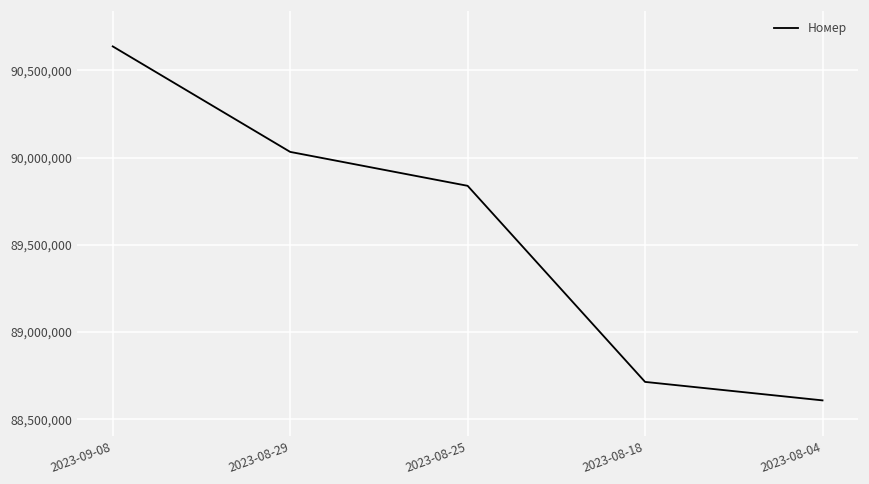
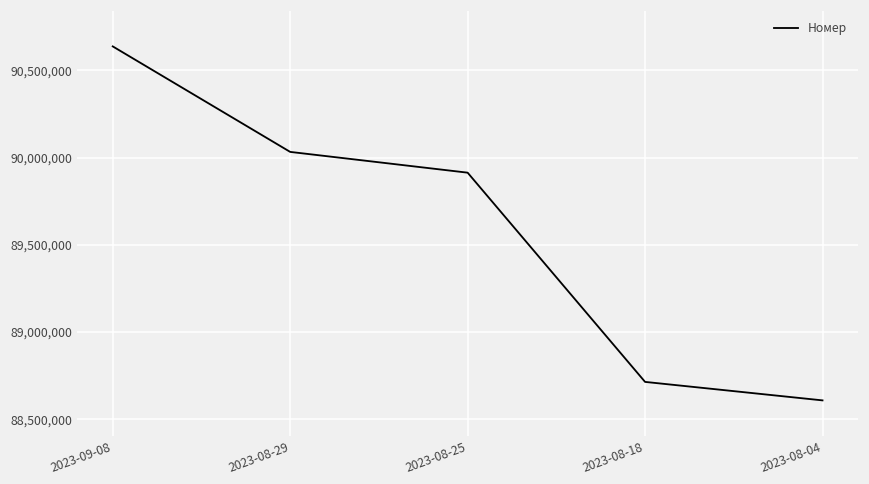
2023-08-25: 89,840,000 -> 89,910,000
